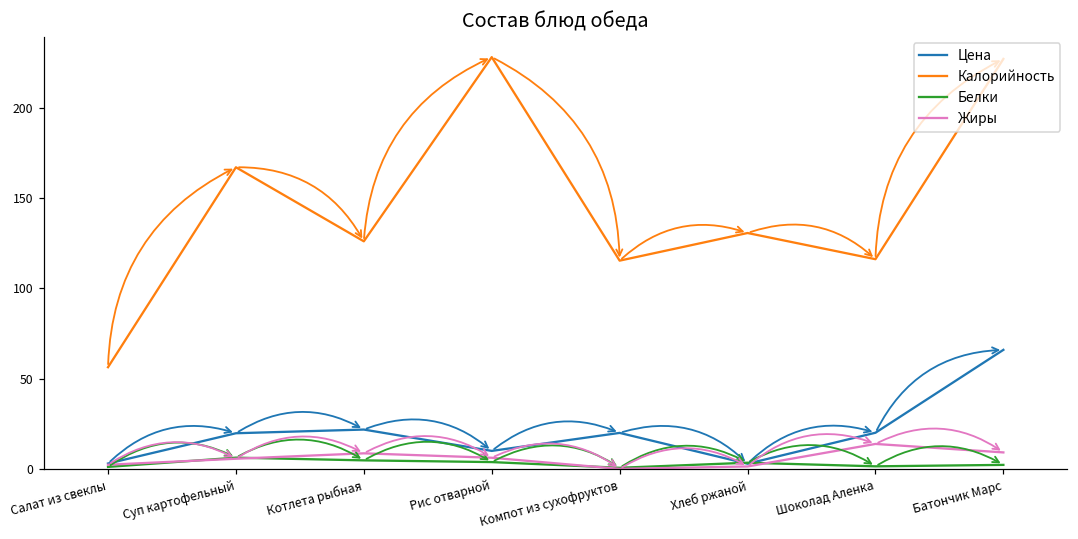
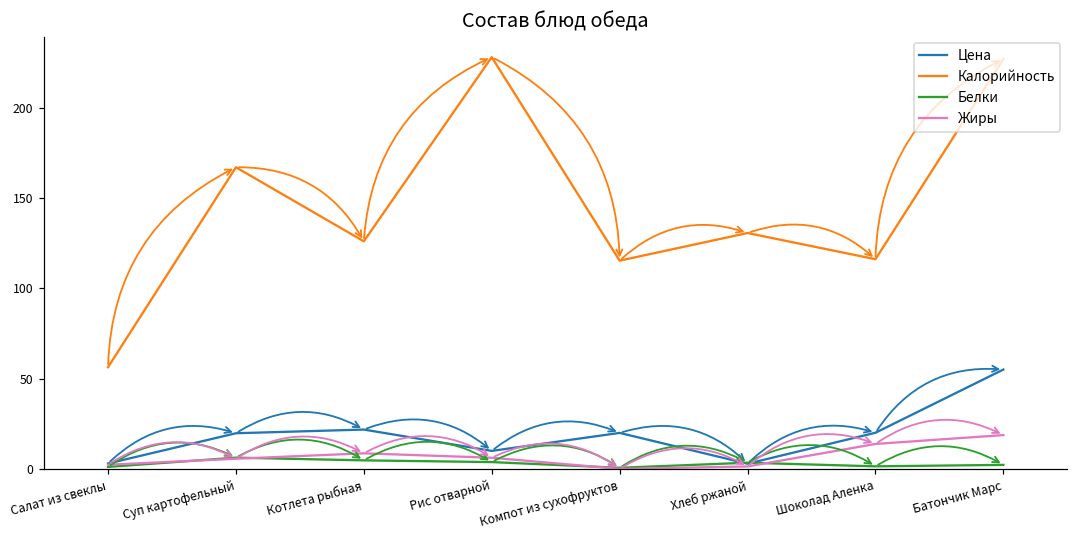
Цена, Батончик Марс: 66 -> 55
Жиры, Батончик Марс: 9 -> 19
